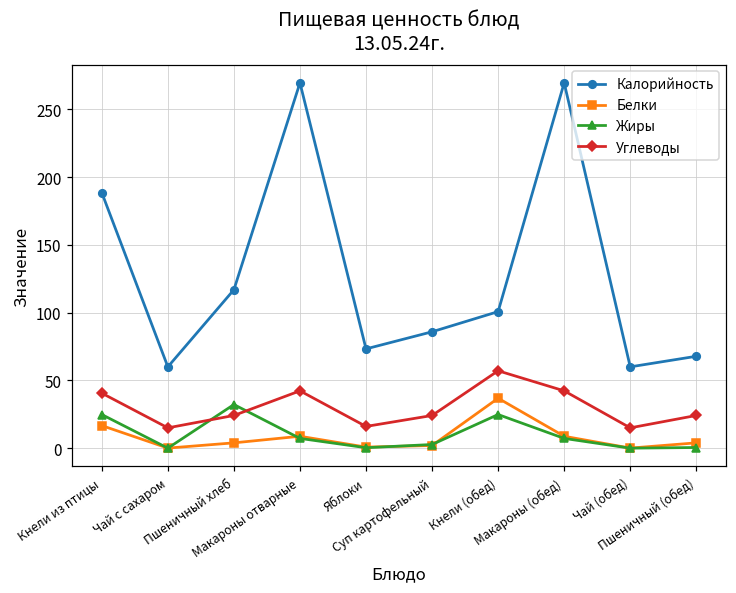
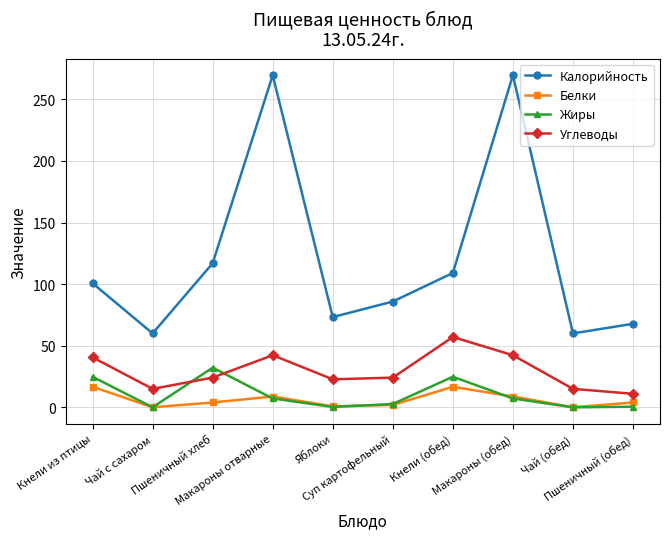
Калорийность, Кнели из птицы: 188 -> 101
Углеводы, Яблоки: 16 -> 23
Калорийность, Кнели (обед): 101 -> 109
Белки, Кнели (обед): 37 -> 17
Углеводы, Пшеничный (обед): 24 -> 11
